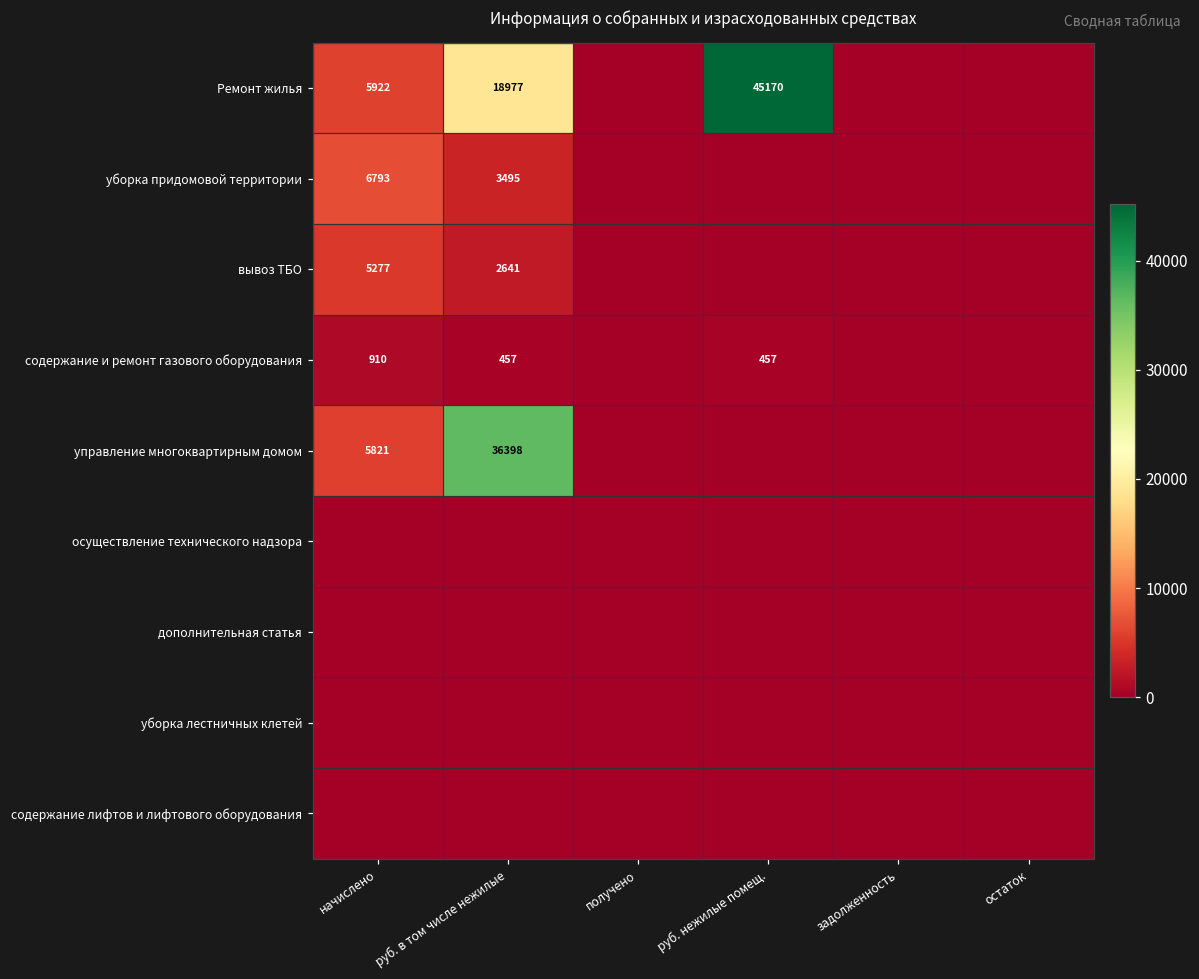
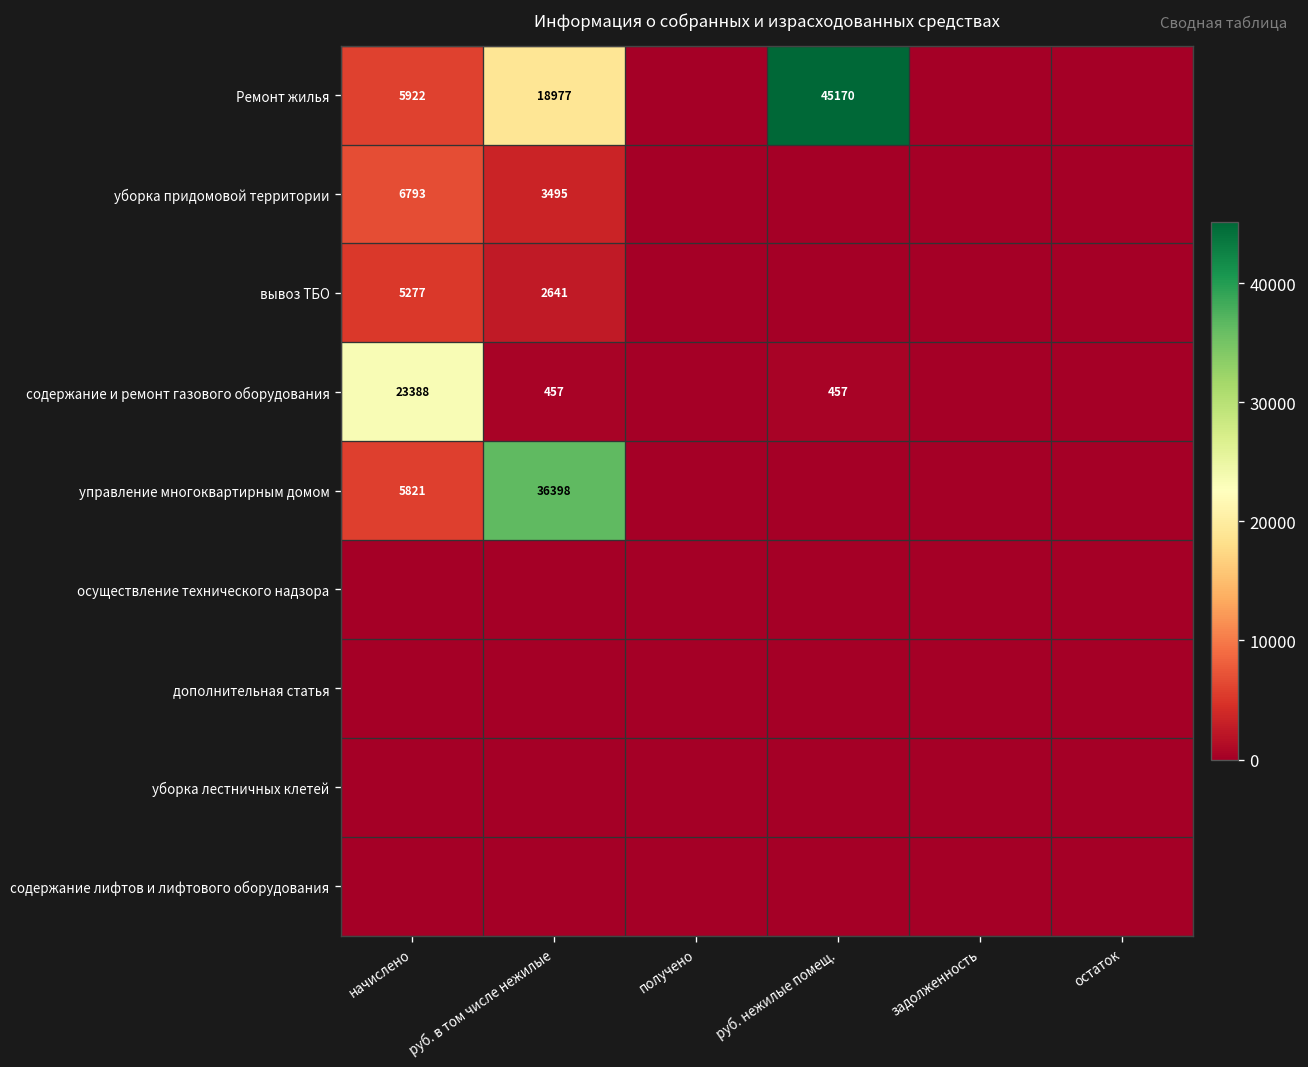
содержание и ремонт газового оборудования, начислено: 910 -> 23388
